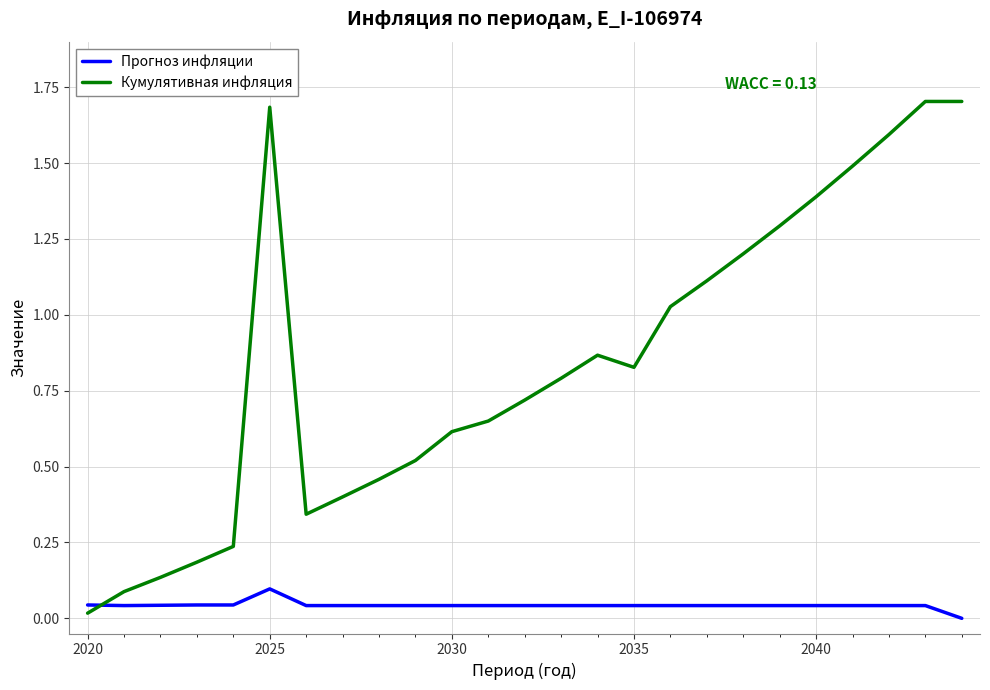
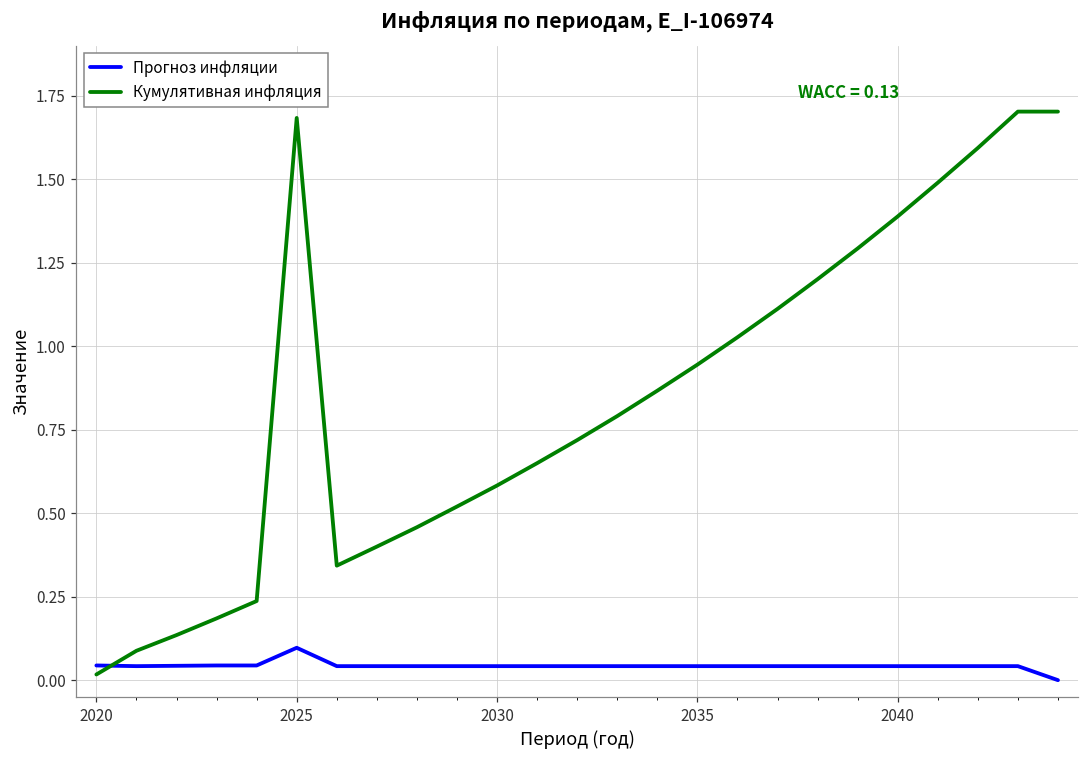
Кумулятивная инфляция, 2030: 0.62 -> 0.58
Кумулятивная инфляция, 2035: 0.83 -> 0.95
